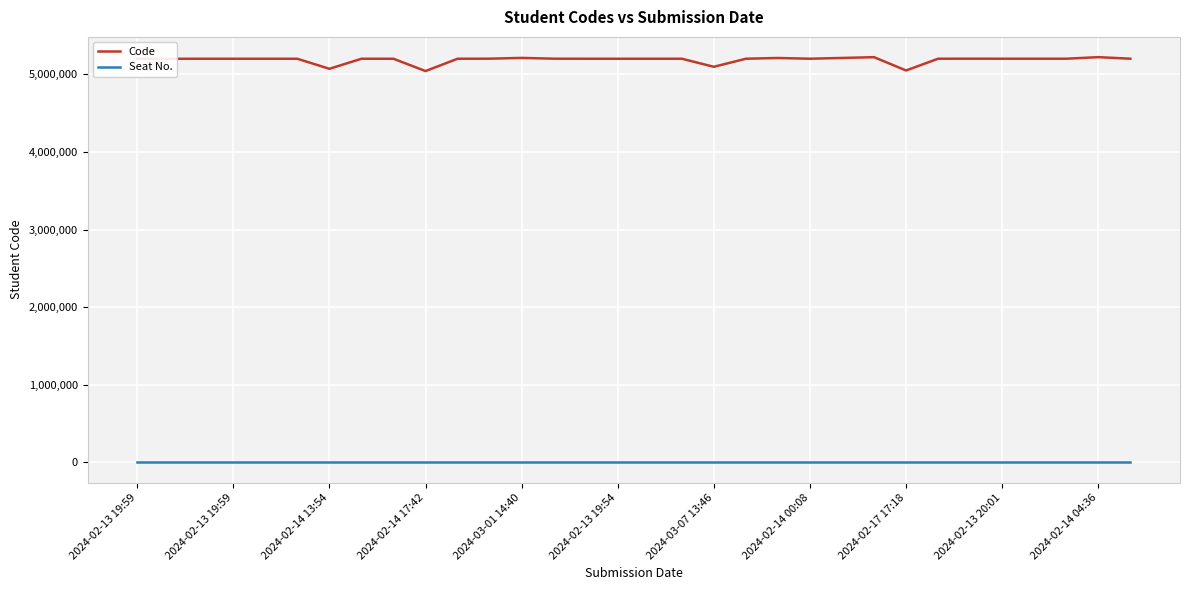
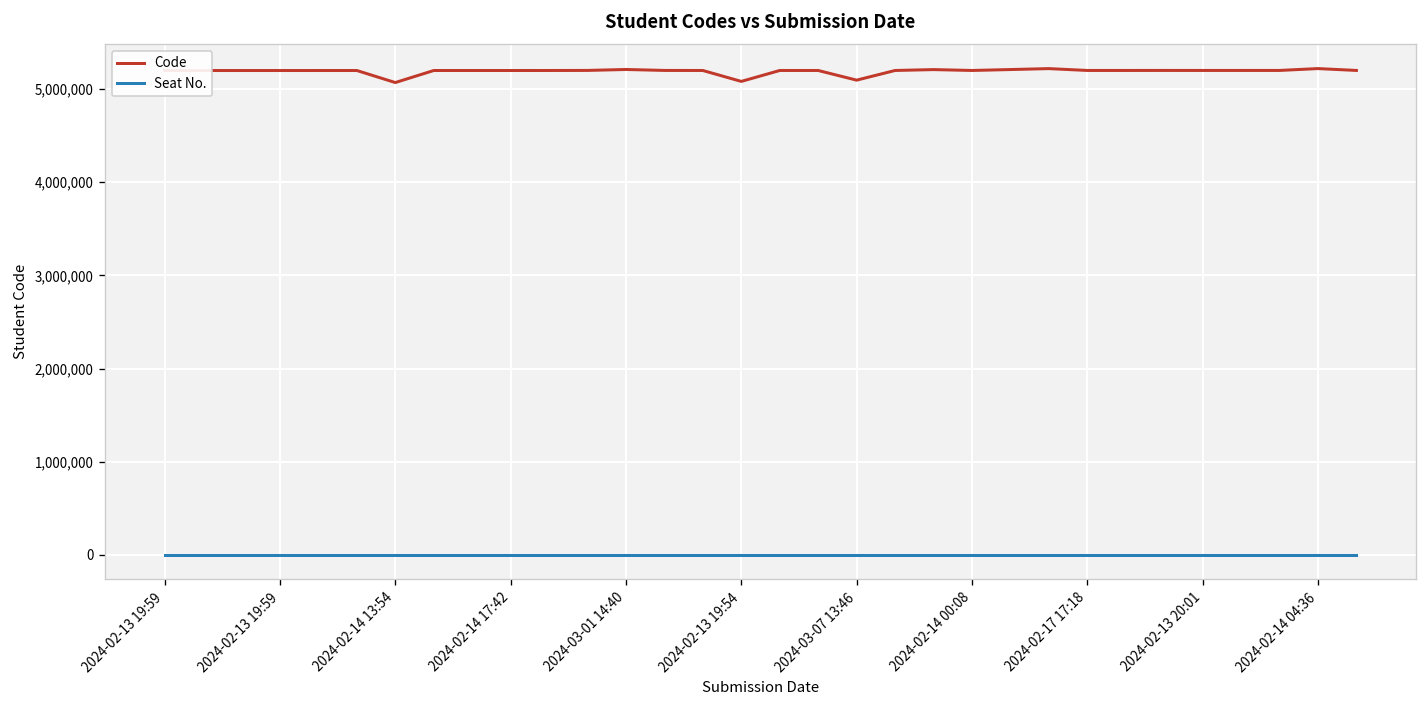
Code, 2024-02-14 17:42: 5,000,000 -> 5,200,000
Code, 2024-02-13 19:54: 5,200,000 -> 5,100,000
Code, 2024-02-17 17:18: 5,000,000 -> 5,200,000
